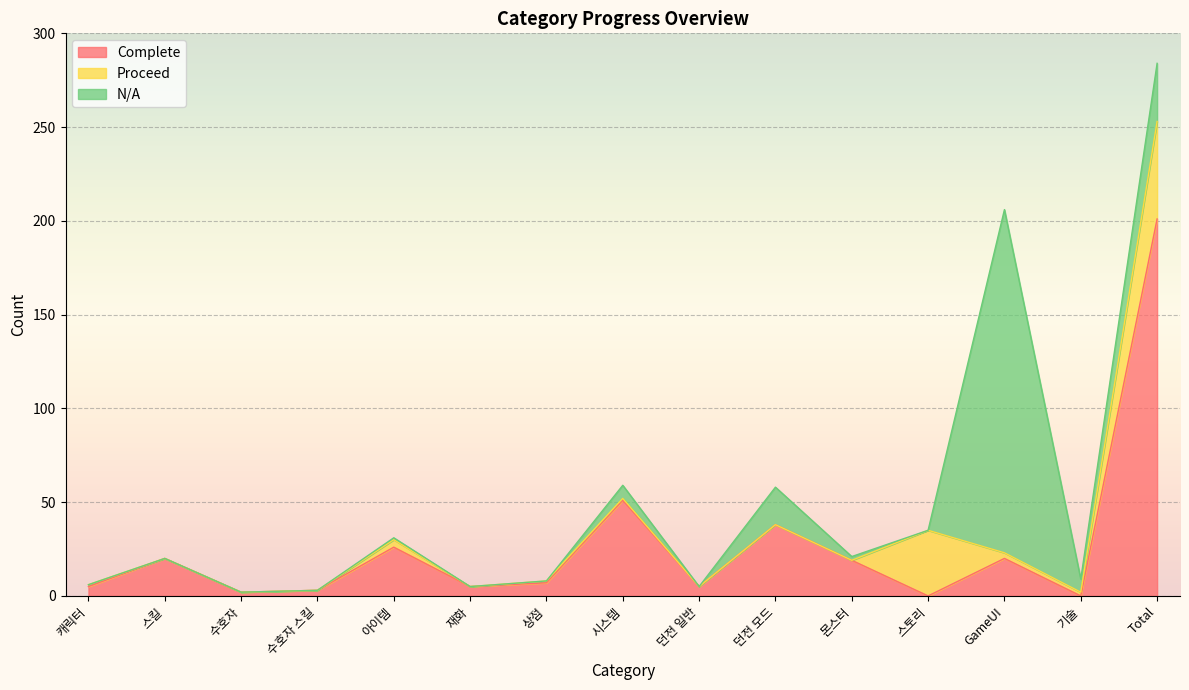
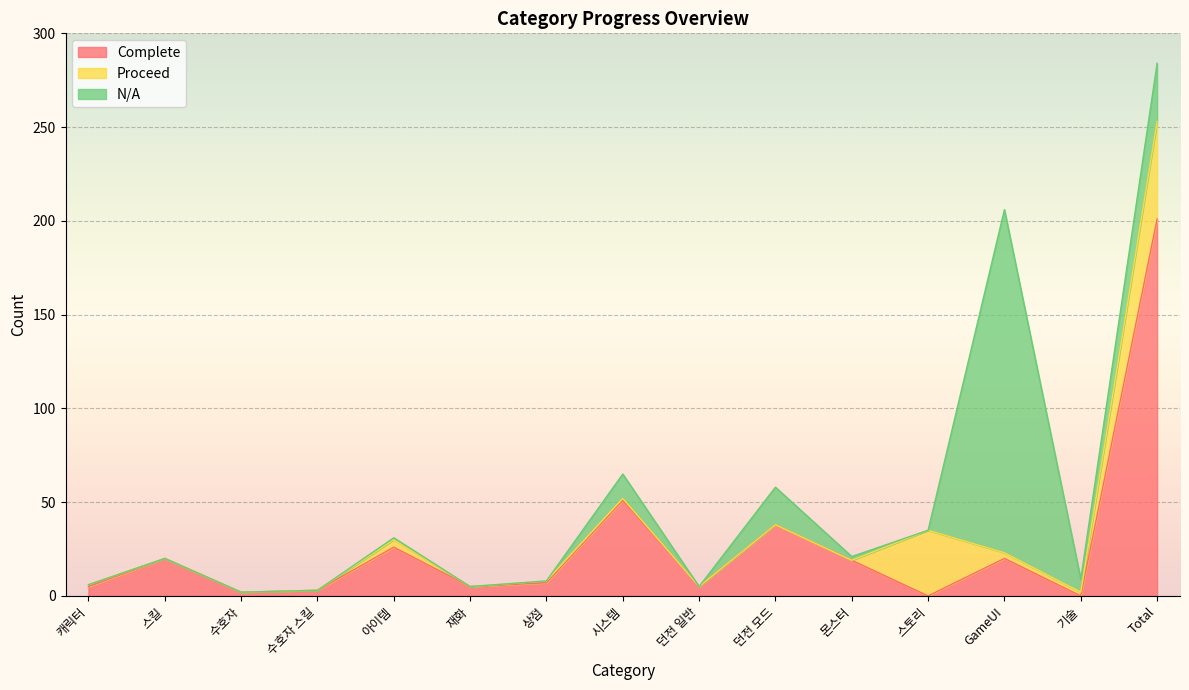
N/A, 시스템: 7 -> 13
